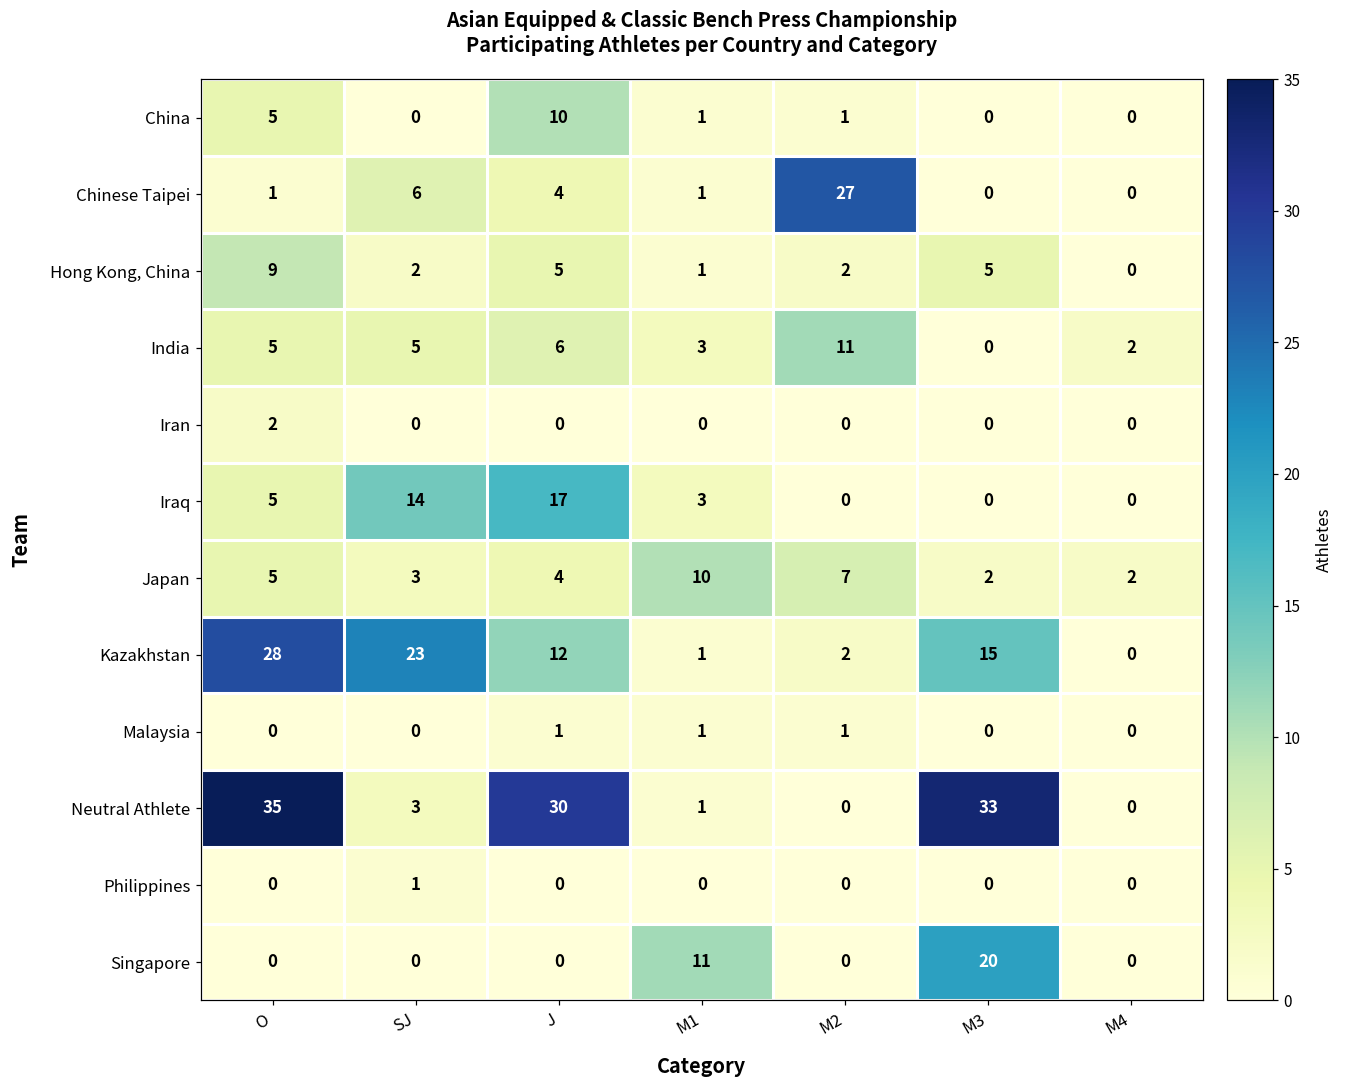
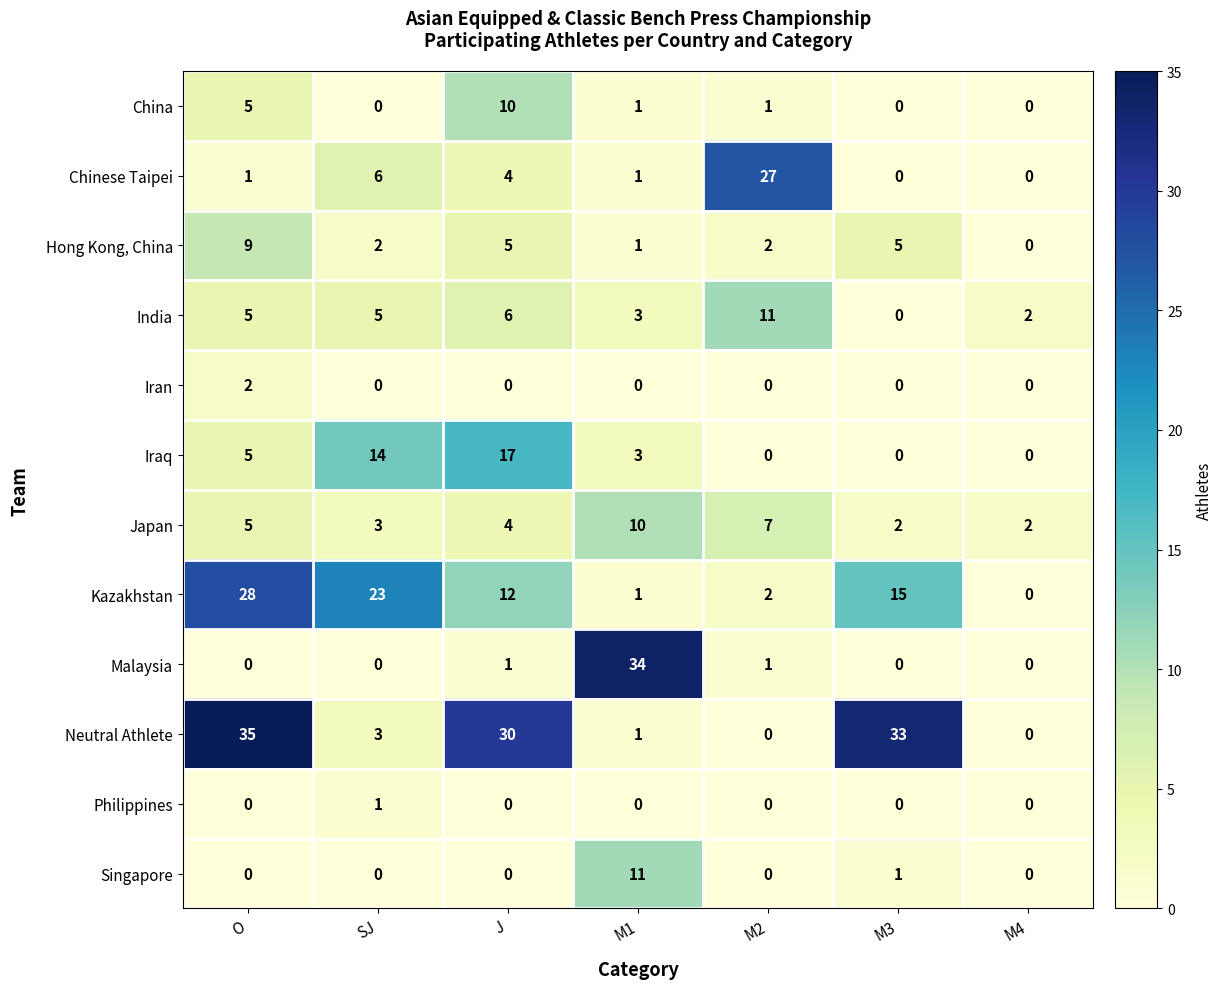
Malaysia, M1: 1 -> 34
Singapore, M3: 20 -> 1
